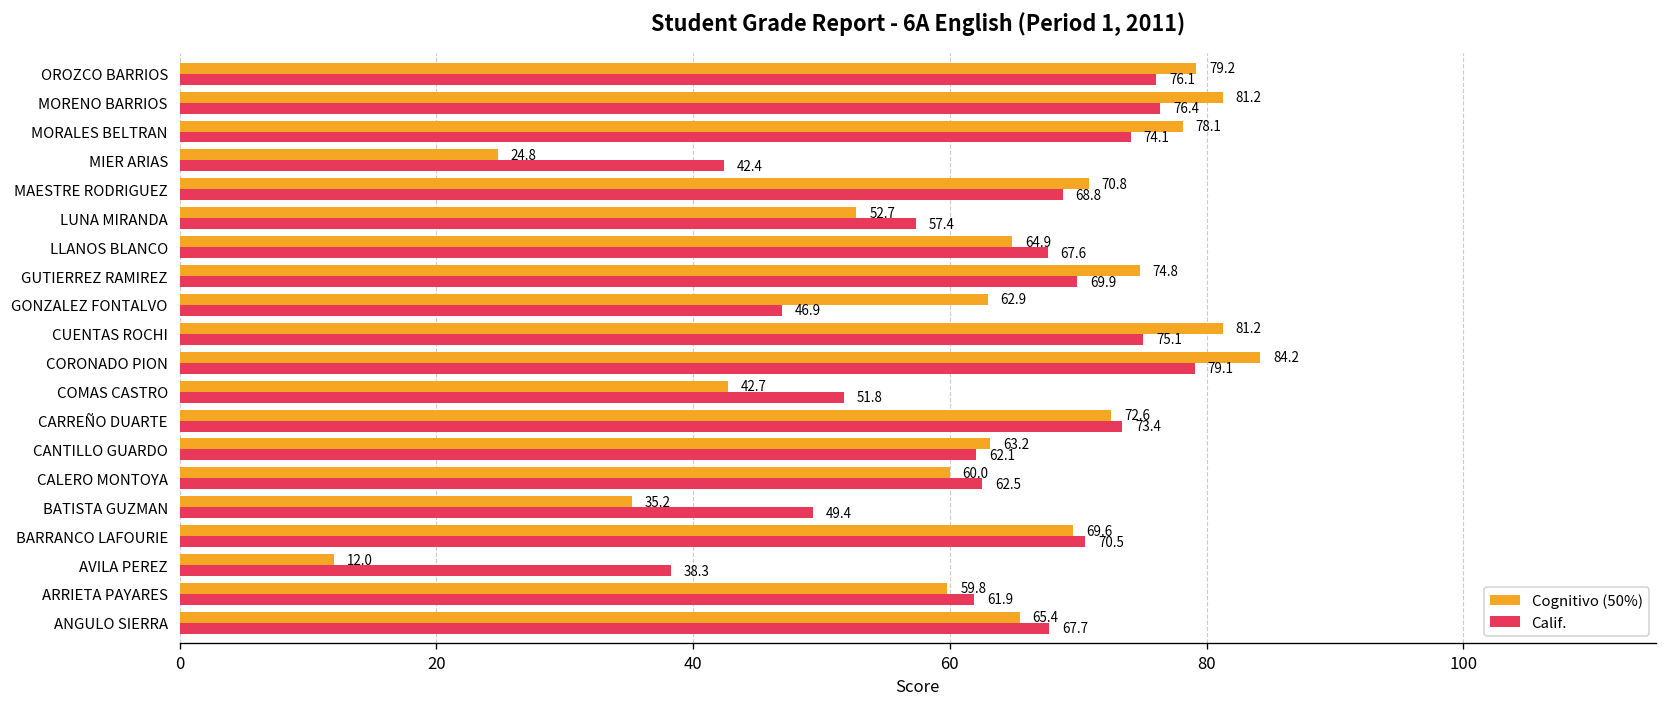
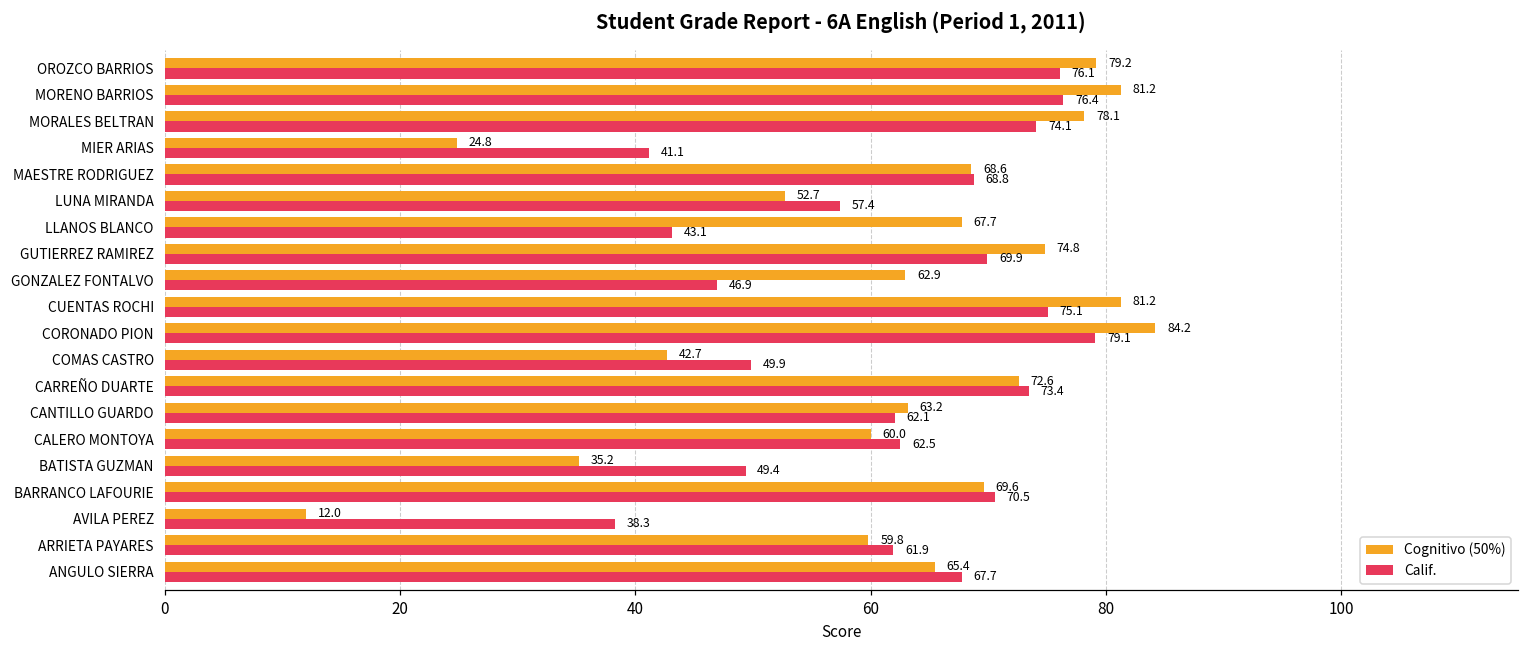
Calif., MIER ARIAS: 42.4 -> 41.1
Cognitivo (50%), MAESTRE RODRIGUEZ: 70.8 -> 68.6
Cognitivo (50%), LLANOS BLANCO: 64.9 -> 67.7
Calif., LLANOS BLANCO: 67.6 -> 43.1
Calif., COMAS CASTRO: 51.8 -> 49.9
